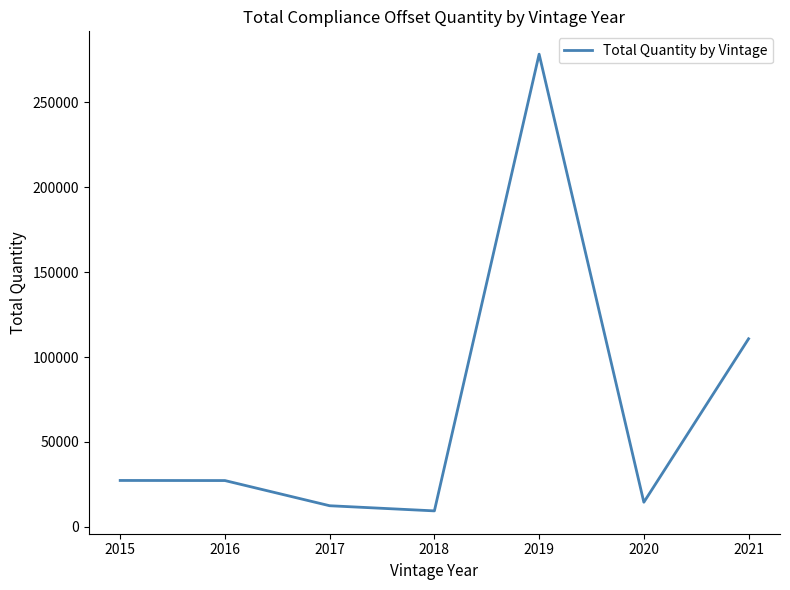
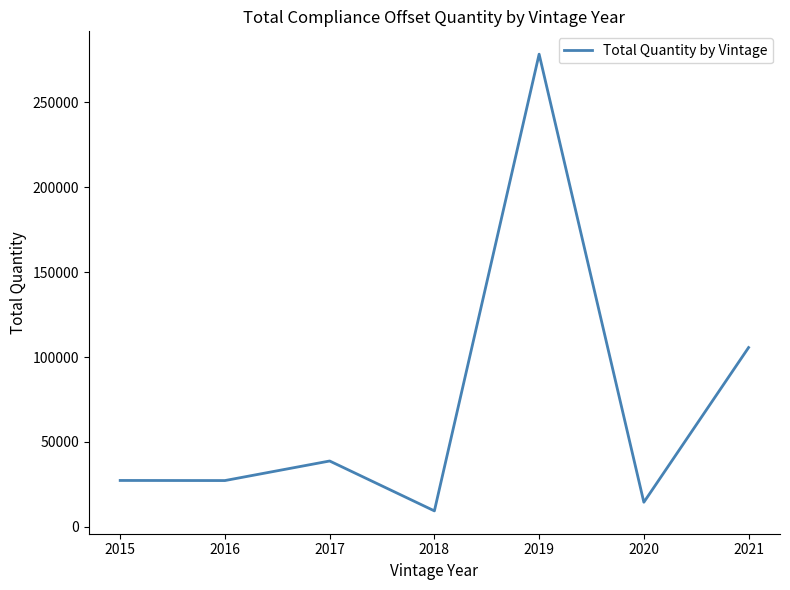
2017: 12000 -> 39000
2021: 111000 -> 106000
